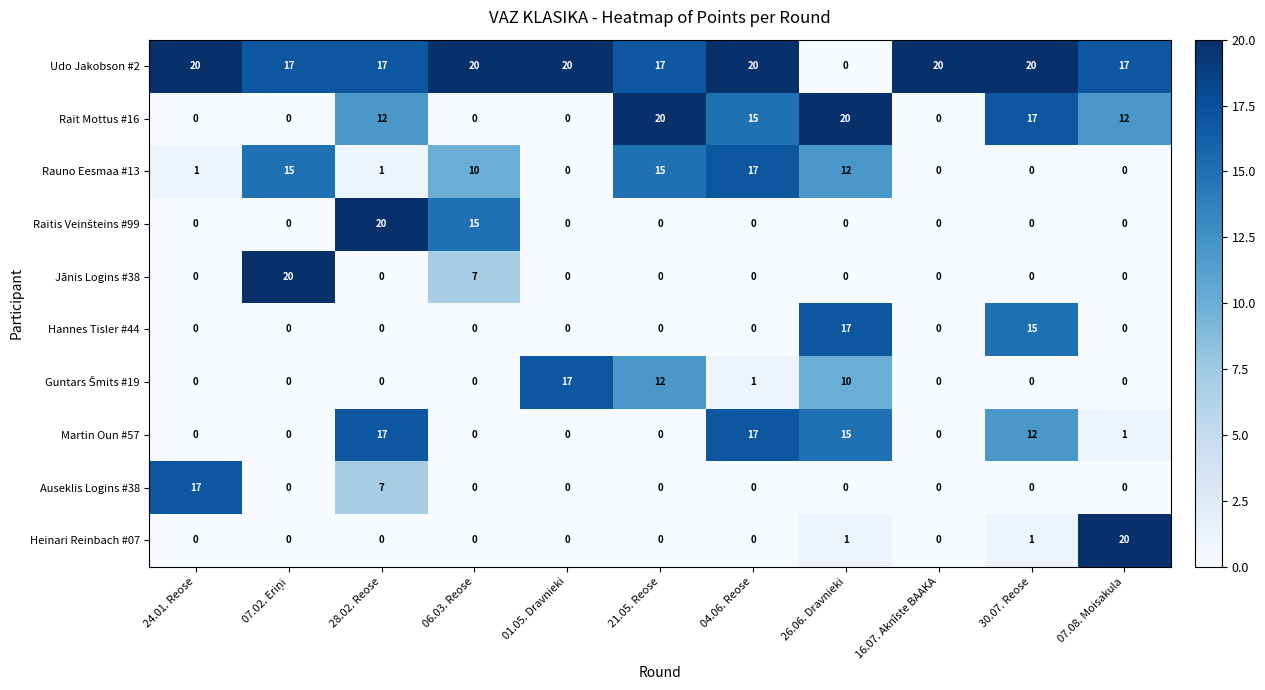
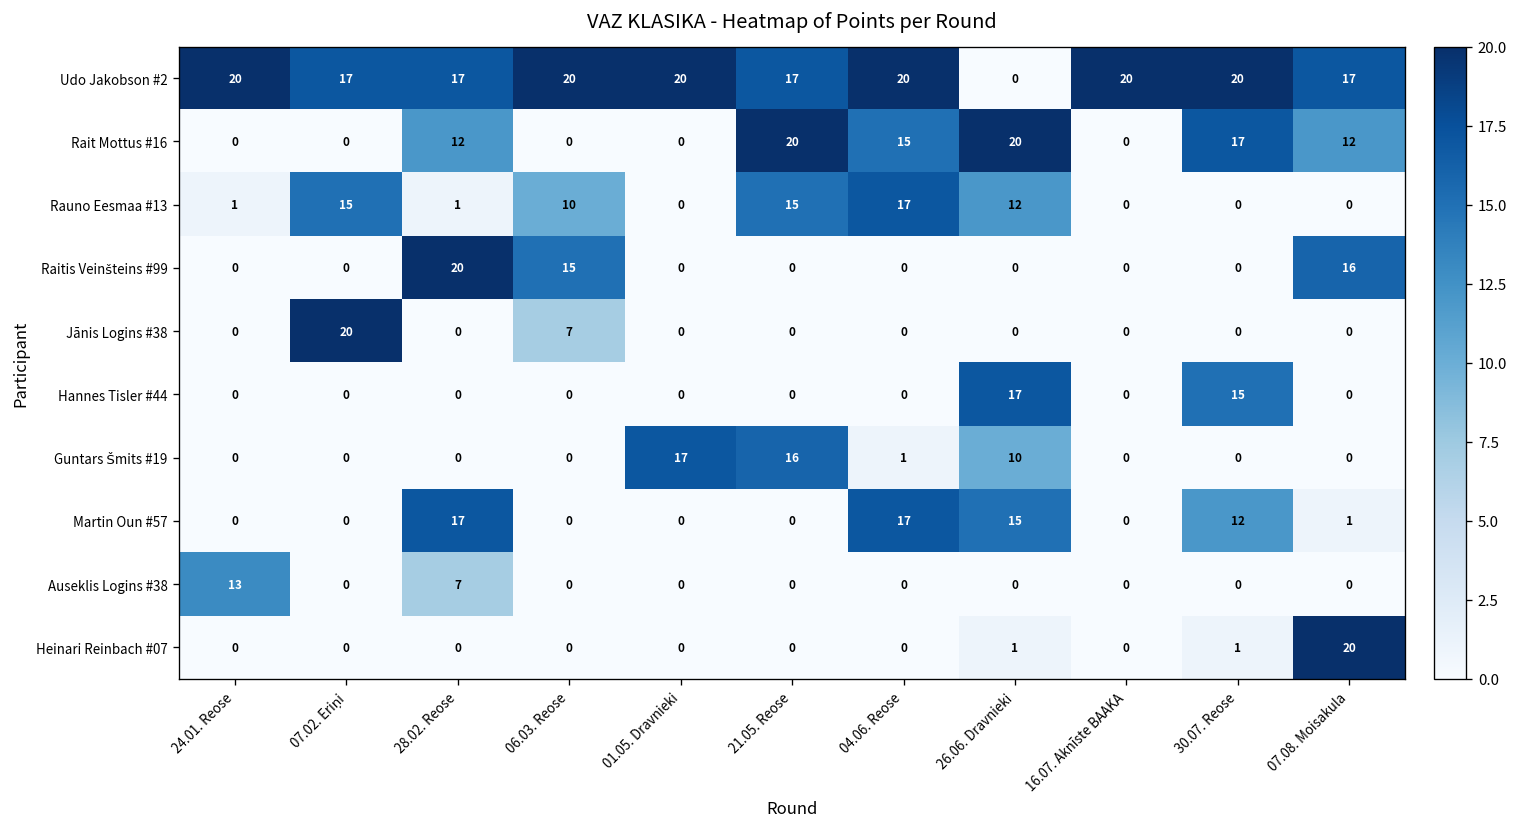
Raitis Veinšteins #99, 07.08. Moisakula: 0 -> 16
Guntars Šmits #19, 21.05. Reose: 12 -> 16
Auseklis Logins #38, 24.01. Reose: 17 -> 13
